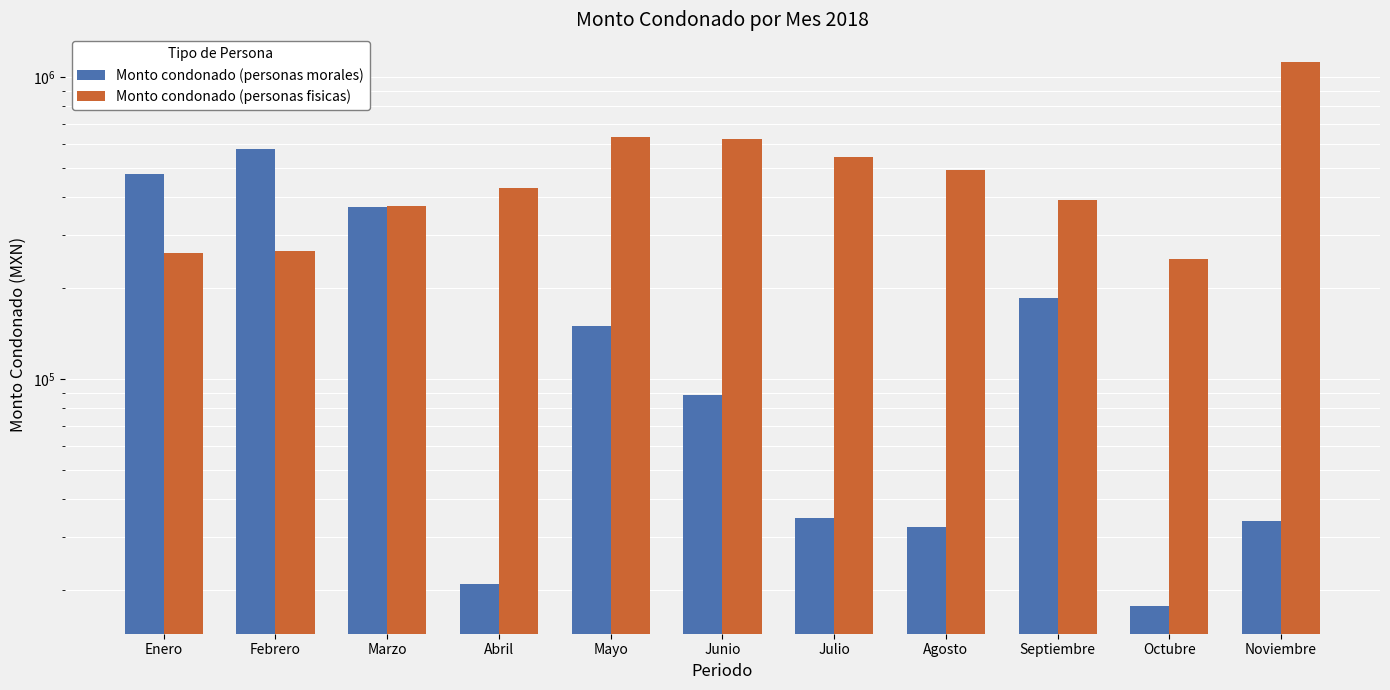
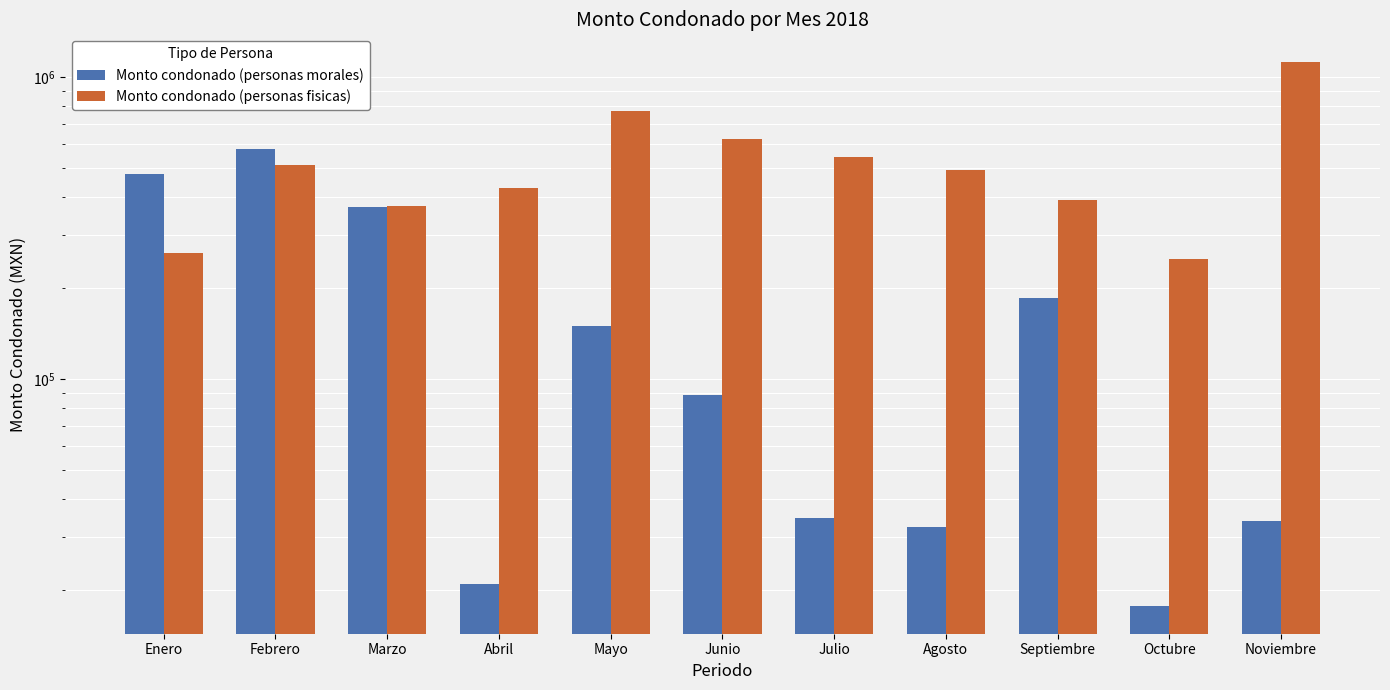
Monto condonado (personas fisicas), Febrero: 270000 -> 510000
Monto condonado (personas fisicas), Mayo: 630000 -> 770000
